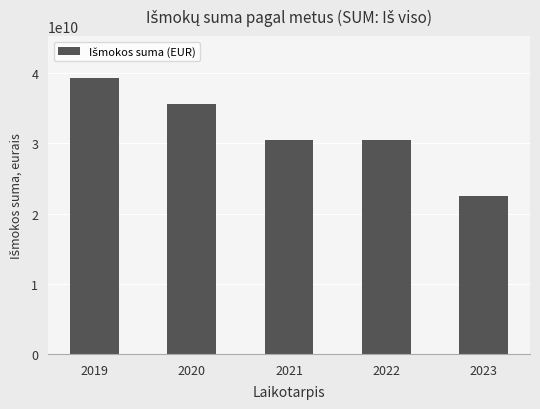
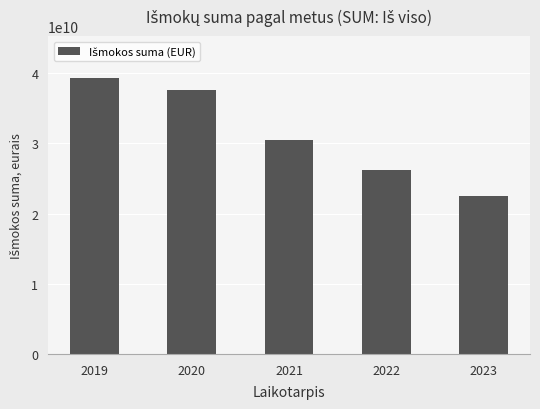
2020: 36000000000 -> 38000000000
2022: 30000000000 -> 26000000000
